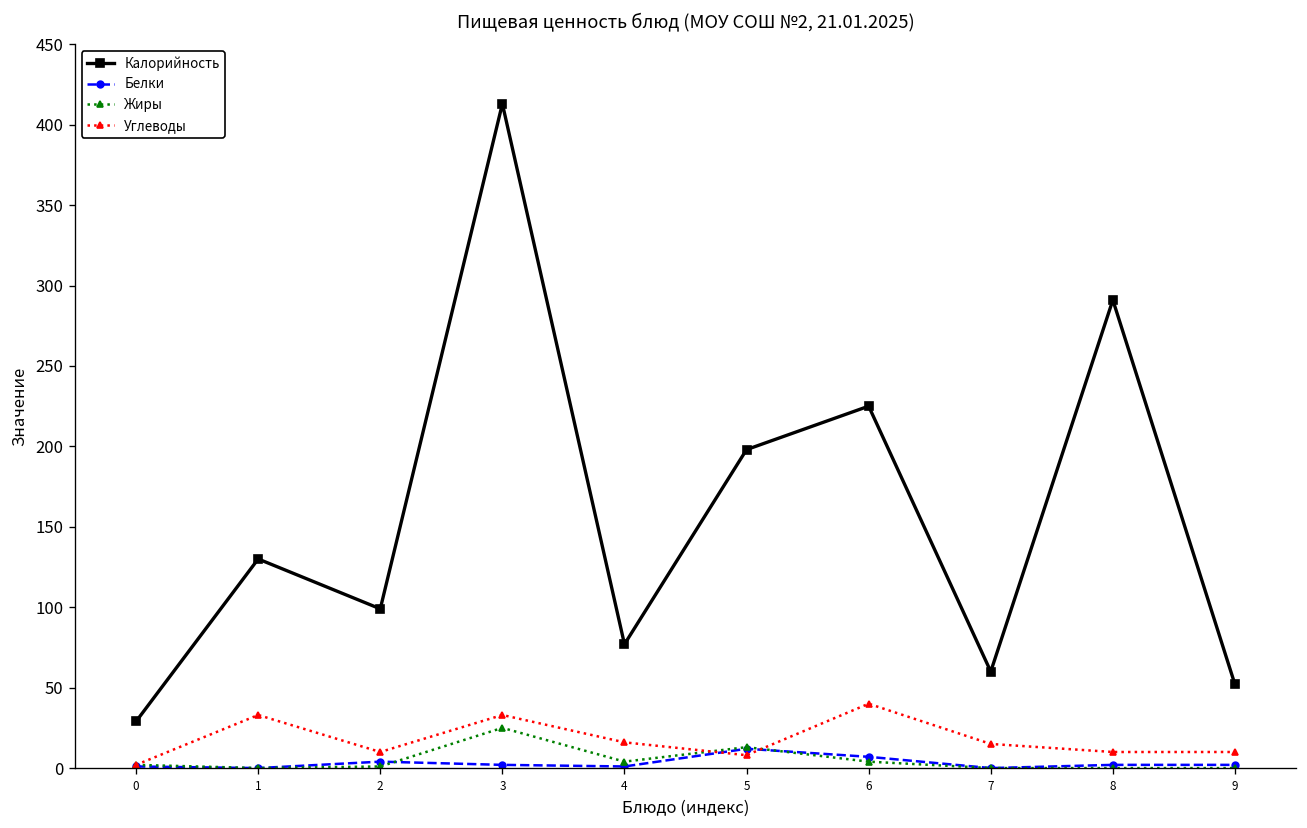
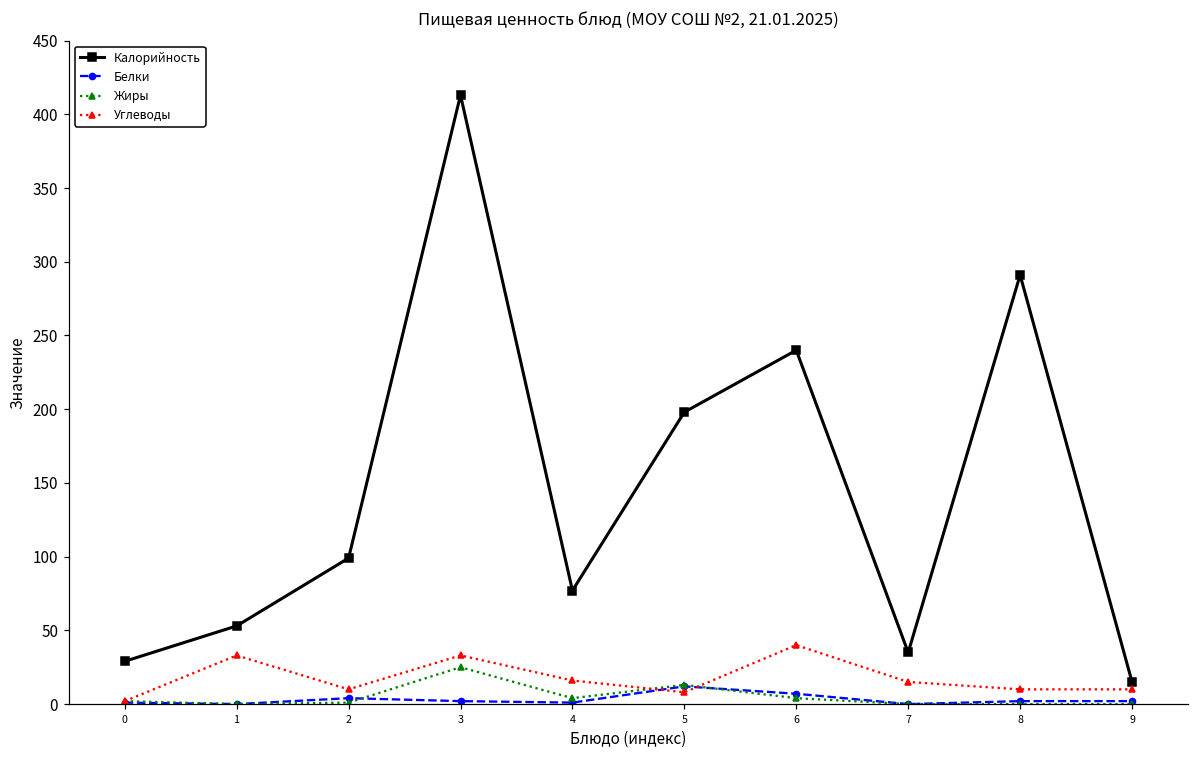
Калорийность, 1: 130 -> 53
Калорийность, 6: 225 -> 240
Калорийность, 7: 60 -> 35
Калорийность, 9: 52 -> 15
